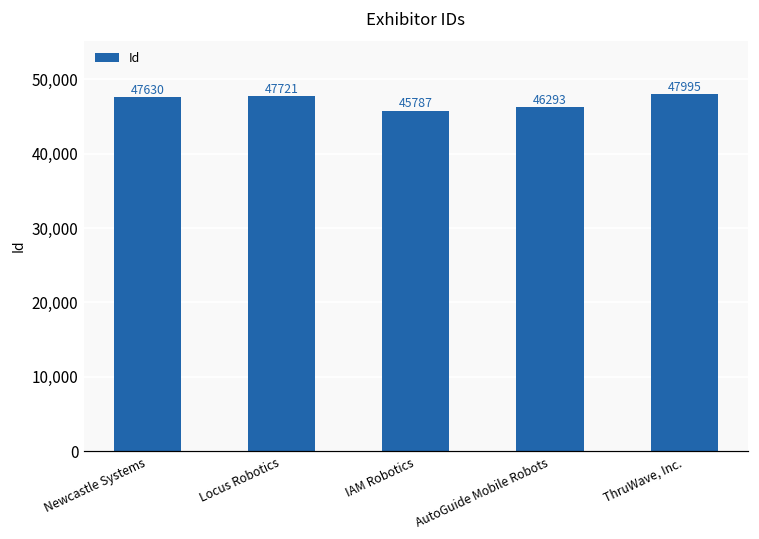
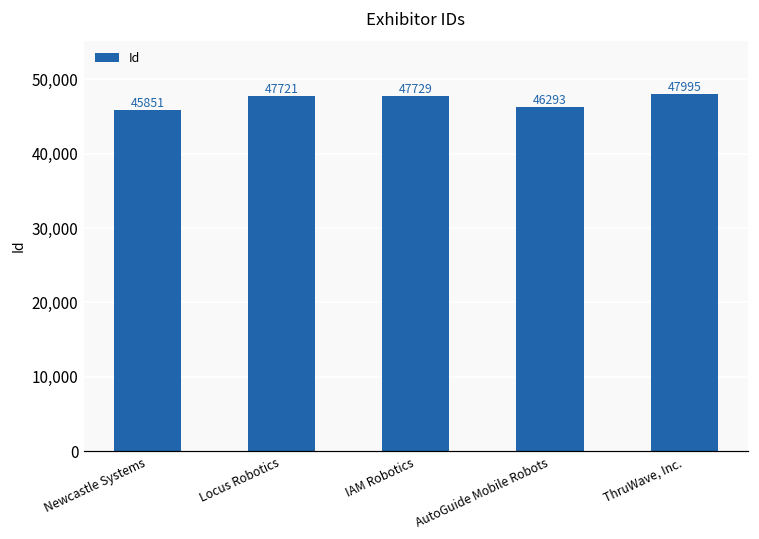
Newcastle Systems: 47630 -> 45851
IAM Robotics: 45787 -> 47729
